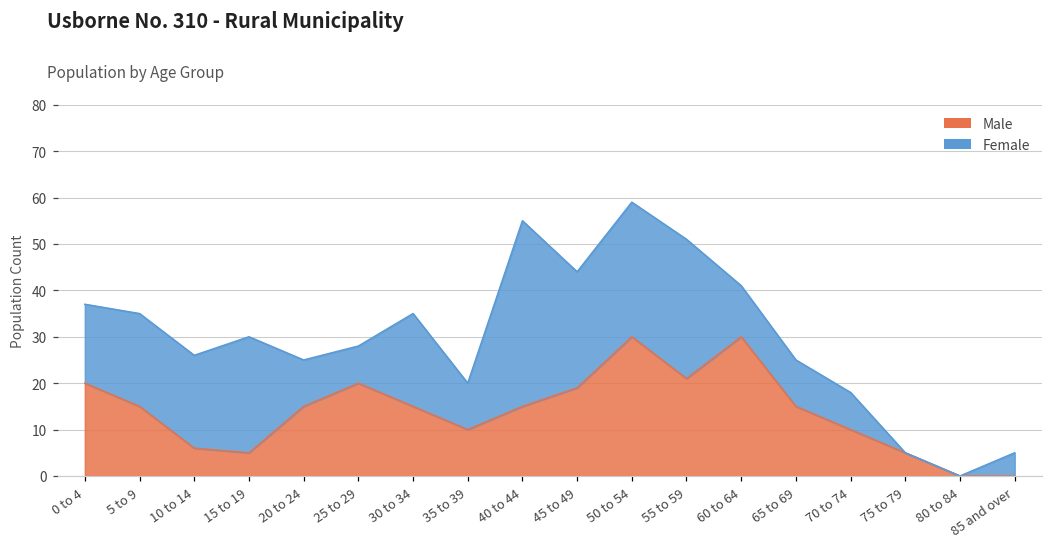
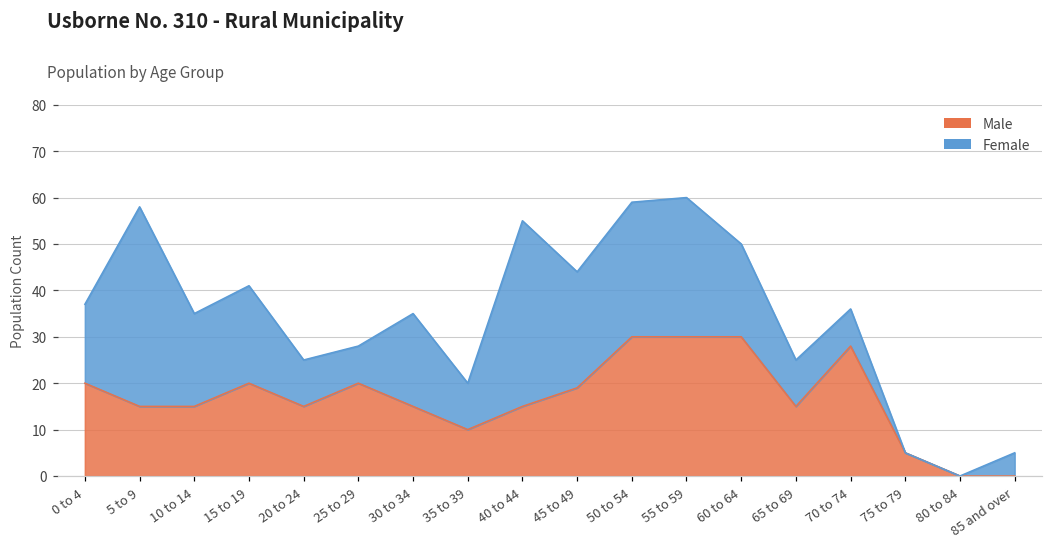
Female, 5 to 9: 20 -> 43
Male, 10 to 14: 6 -> 15
Male, 15 to 19: 5 -> 20
Female, 15 to 19: 25 -> 21
Male, 55 to 59: 21 -> 30
Female, 60 to 64: 11 -> 20
Male, 70 to 74: 10 -> 28
